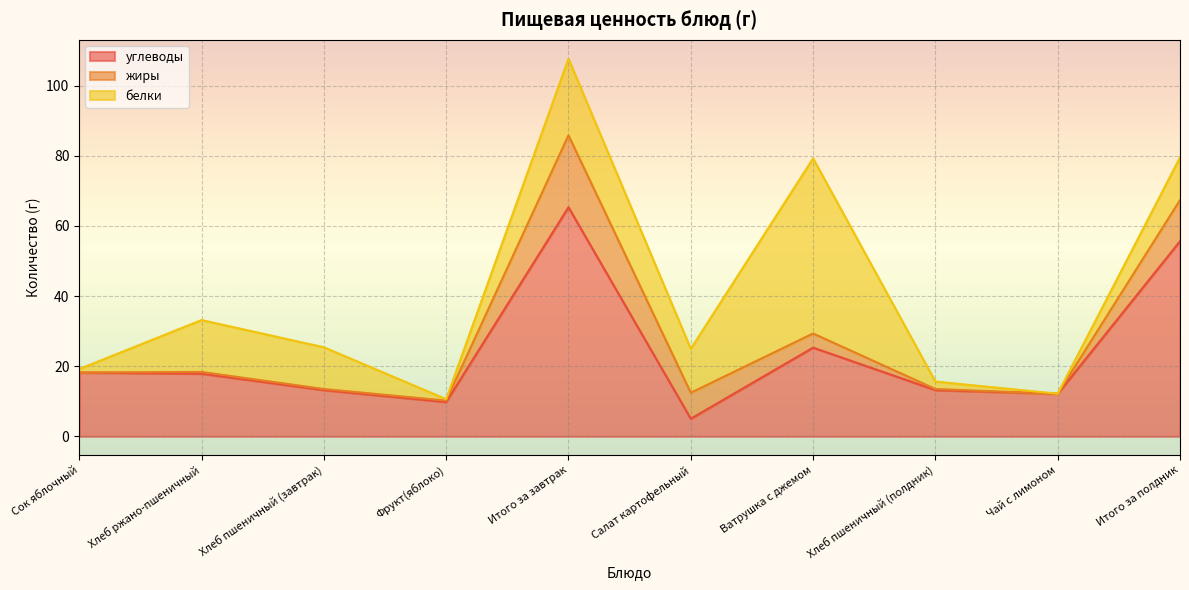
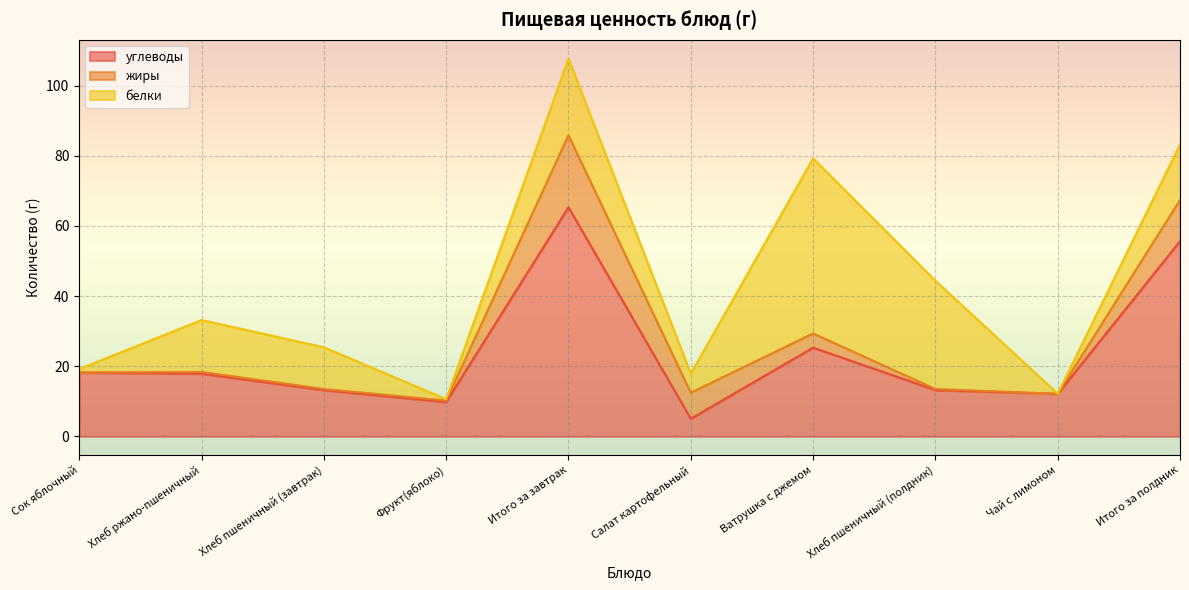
белки, Салат картофельный: 13 -> 5
белки, Хлеб пшеничный (полдник): 2 -> 31
белки, Итого за полдник: 12 -> 16
